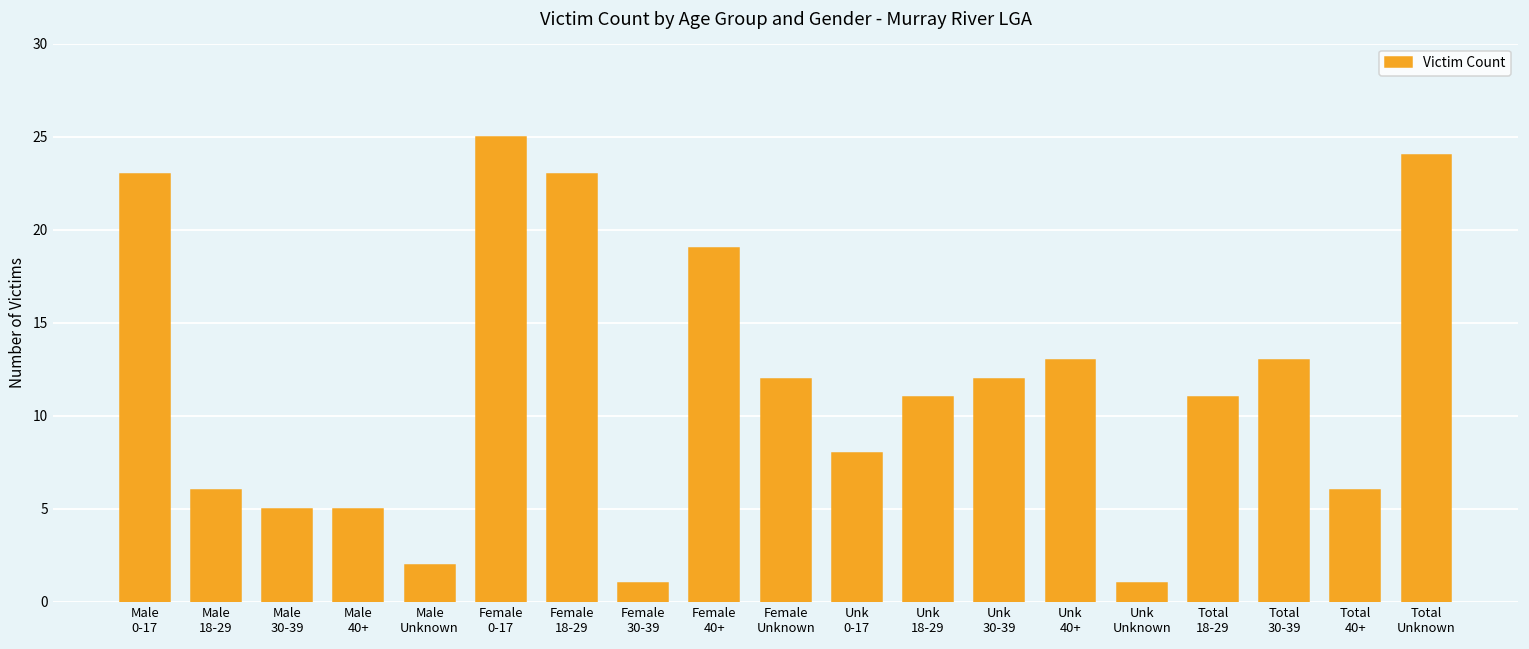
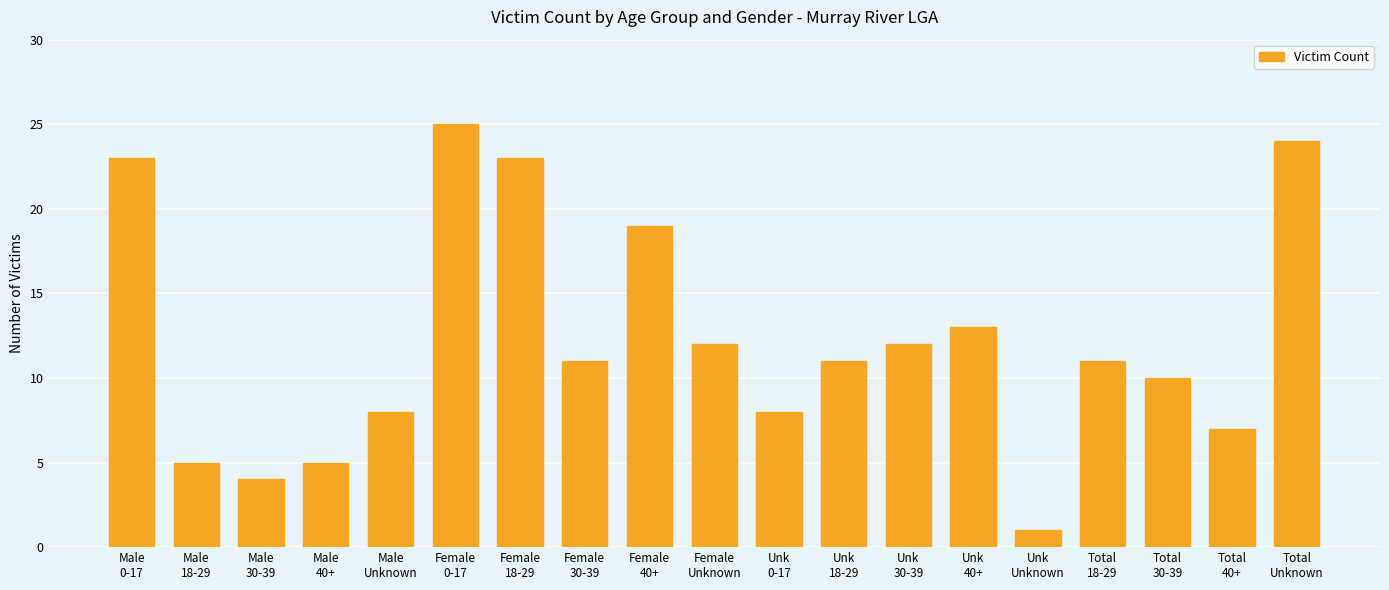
Male 18-29: 6 -> 5
Male 30-39: 5 -> 4
Male Unknown: 2 -> 8
Female 30-39: 1 -> 11
Total 30-39: 13 -> 10
Total 40+: 6 -> 7
